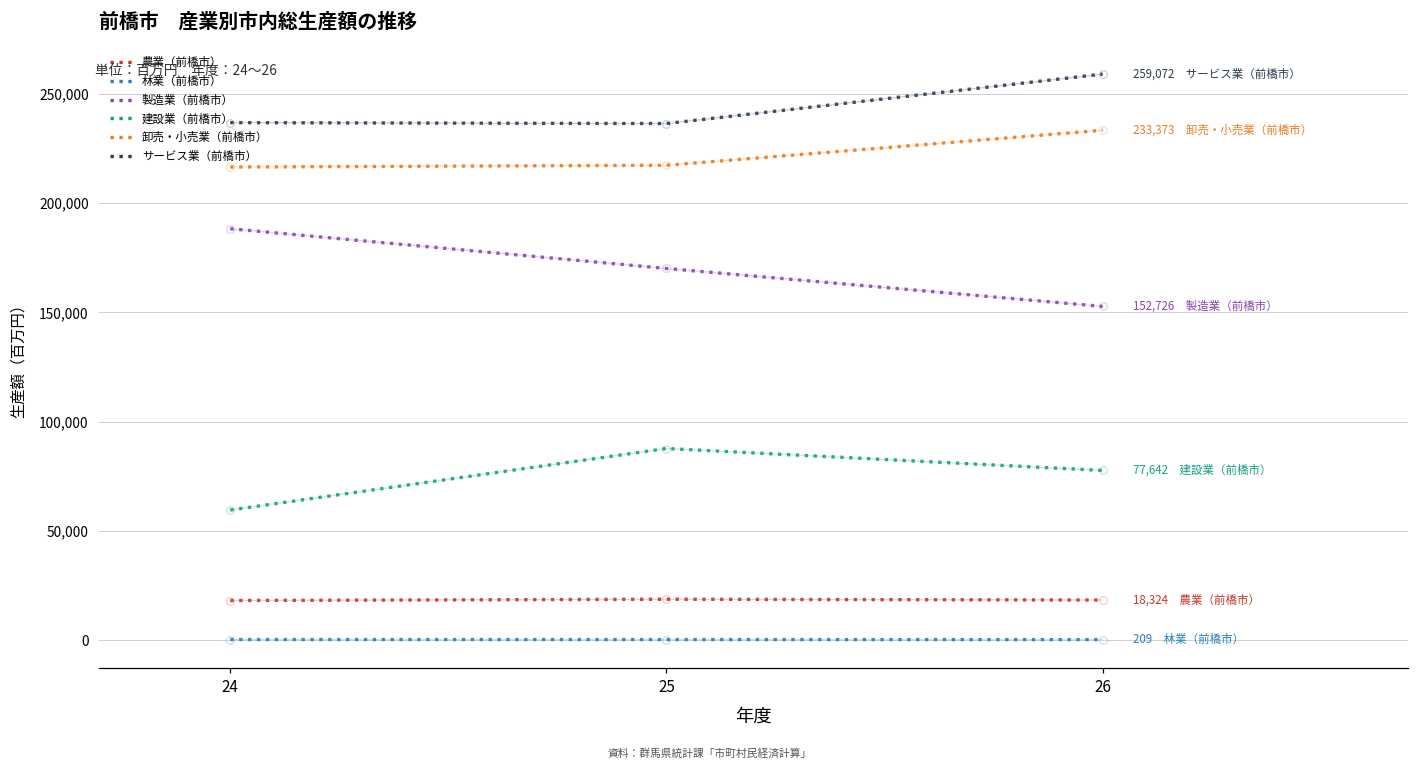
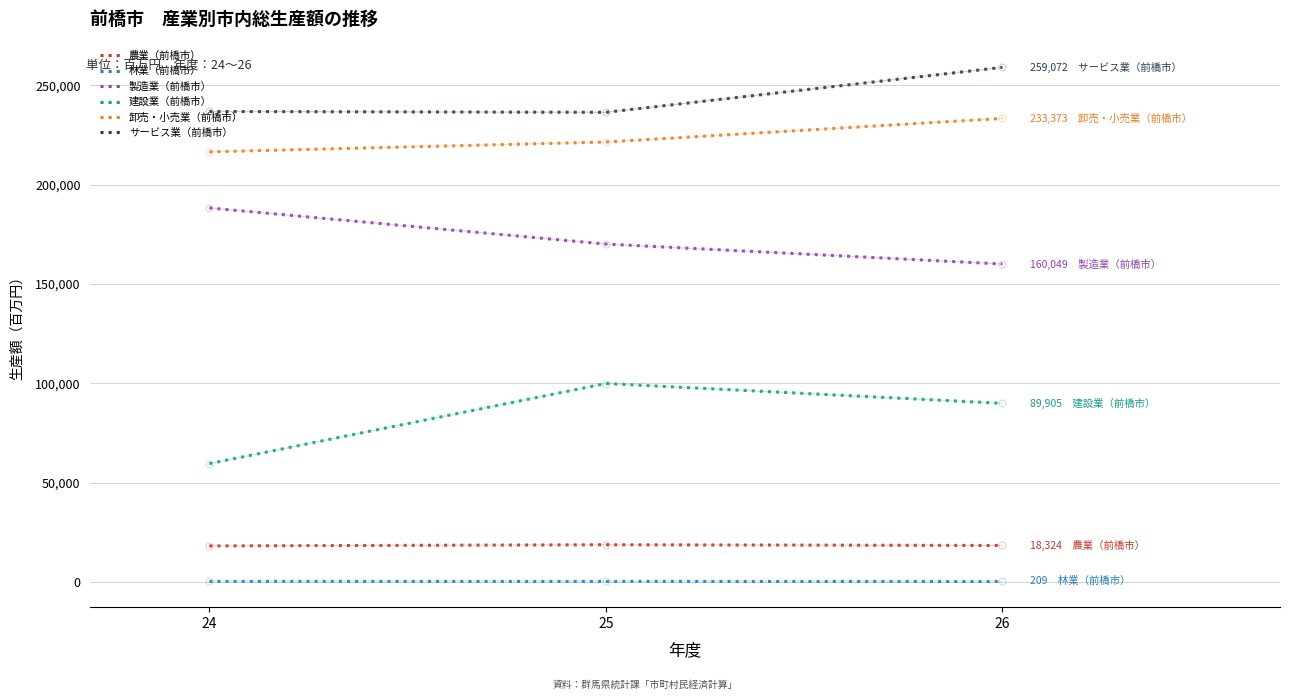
建設業（前橋市）, 25: 88,000 -> 100,000
卸売・小売業（前橋市）, 25: 217,000 -> 221,000
製造業（前橋市）, 26: 152,726 -> 160,049
建設業（前橋市）, 26: 77,642 -> 89,905
